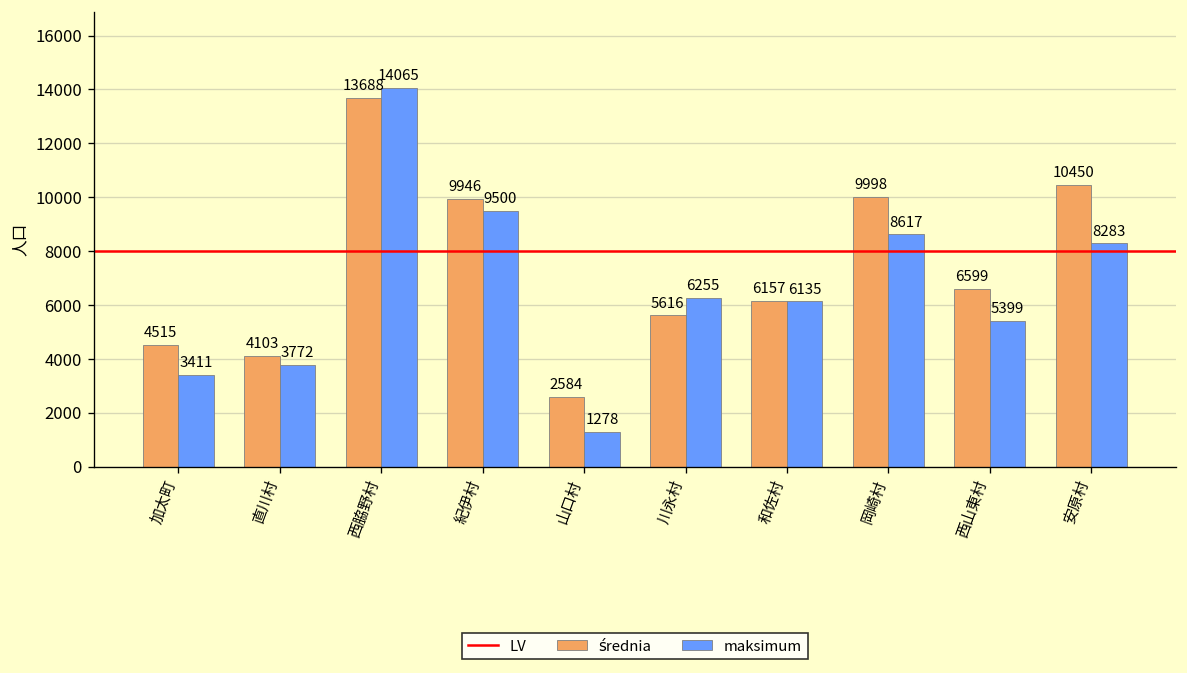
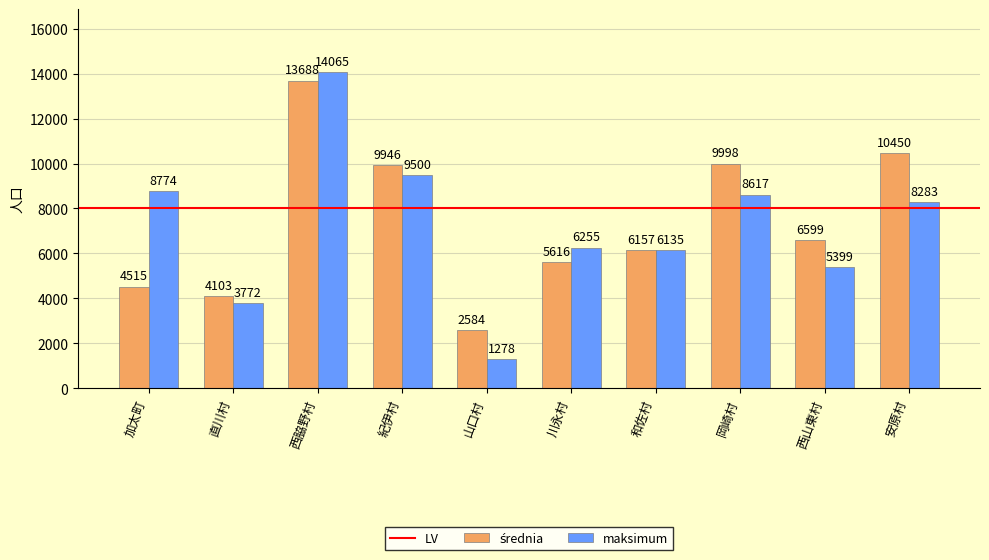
maksimum, 加太町: 3411 -> 8774
